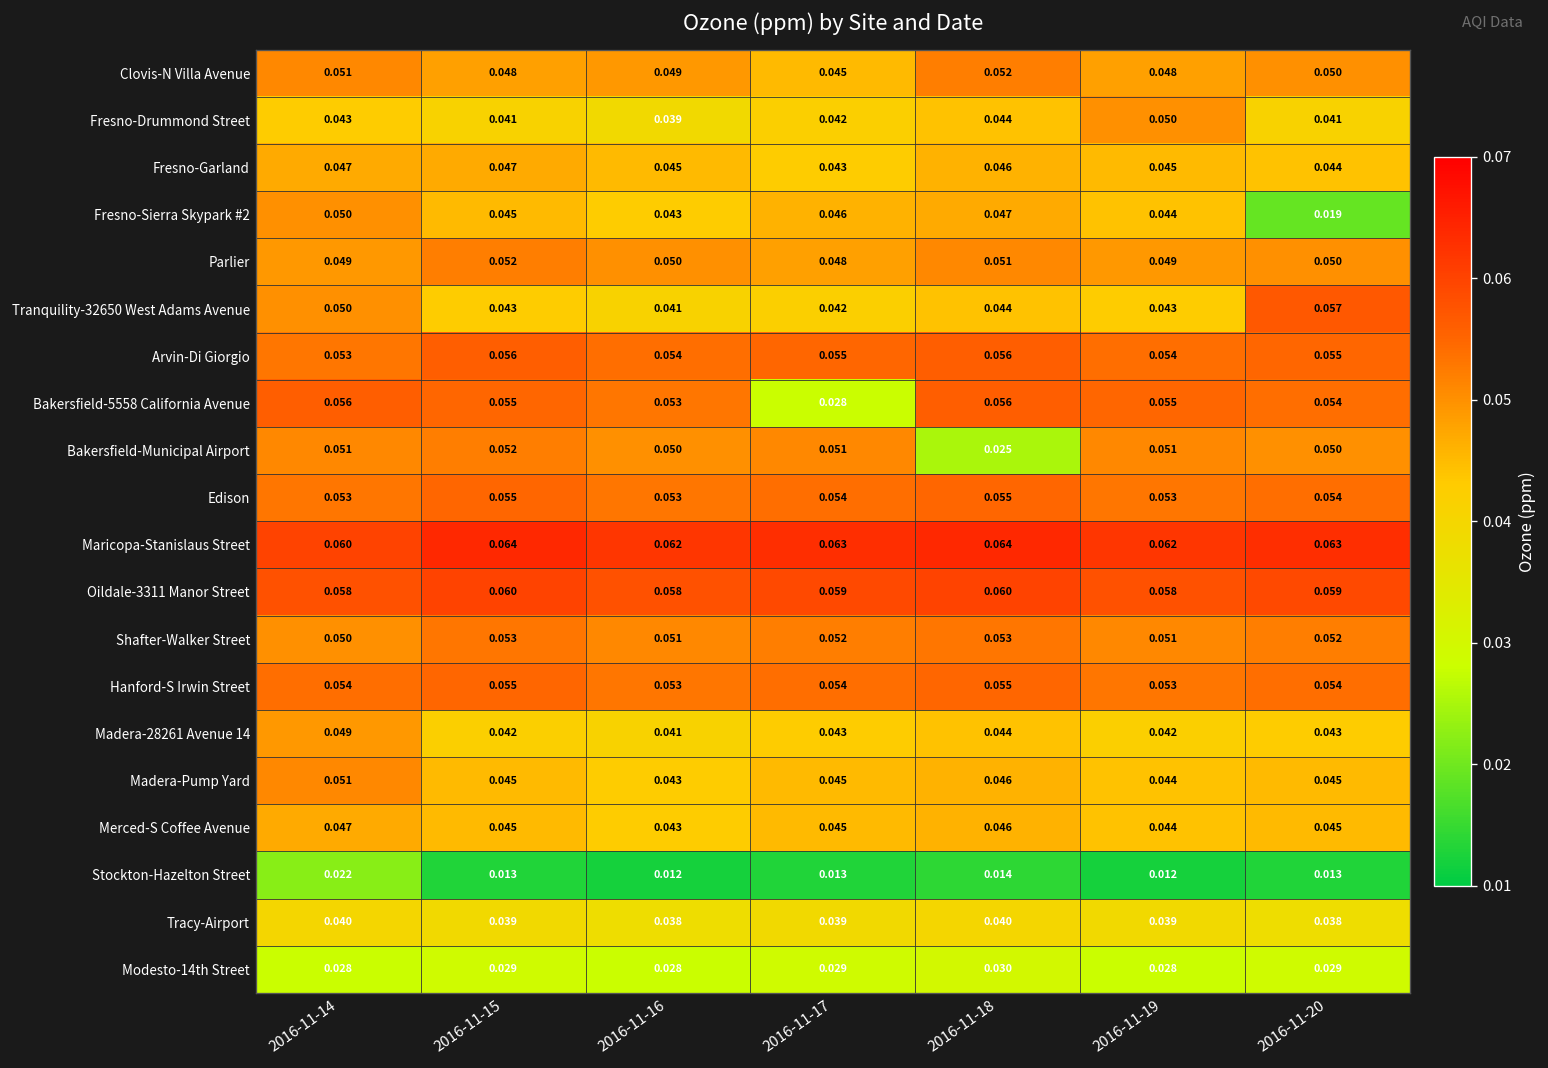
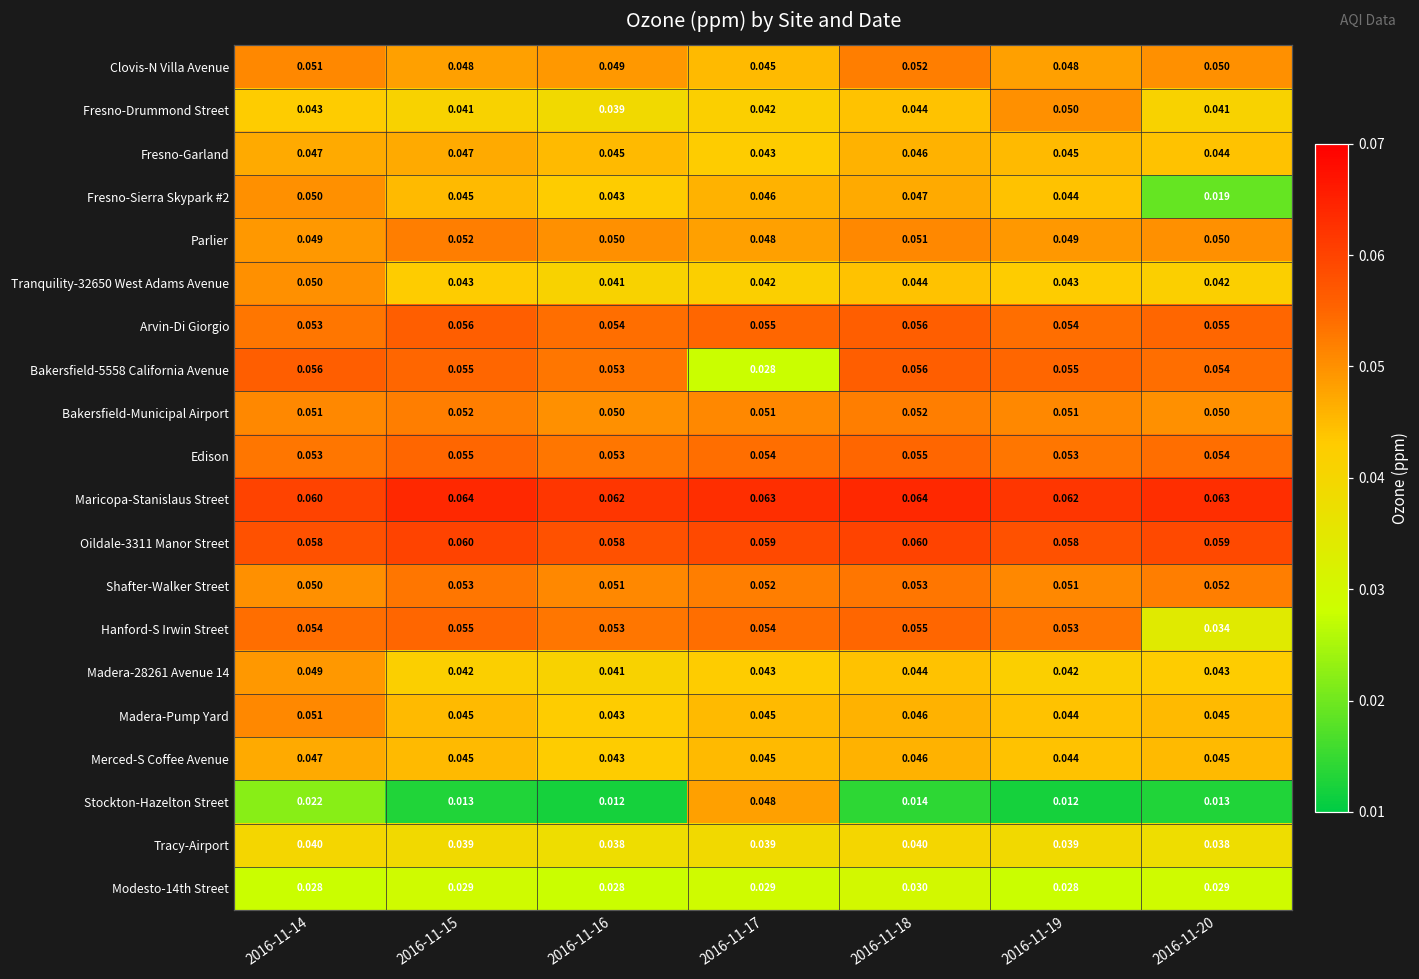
Tranquility-32650 West Adams Avenue, 2016-11-20: 0.057 -> 0.042
Bakersfield-Municipal Airport, 2016-11-18: 0.025 -> 0.052
Hanford-S Irwin Street, 2016-11-20: 0.054 -> 0.034
Stockton-Hazelton Street, 2016-11-17: 0.013 -> 0.048
